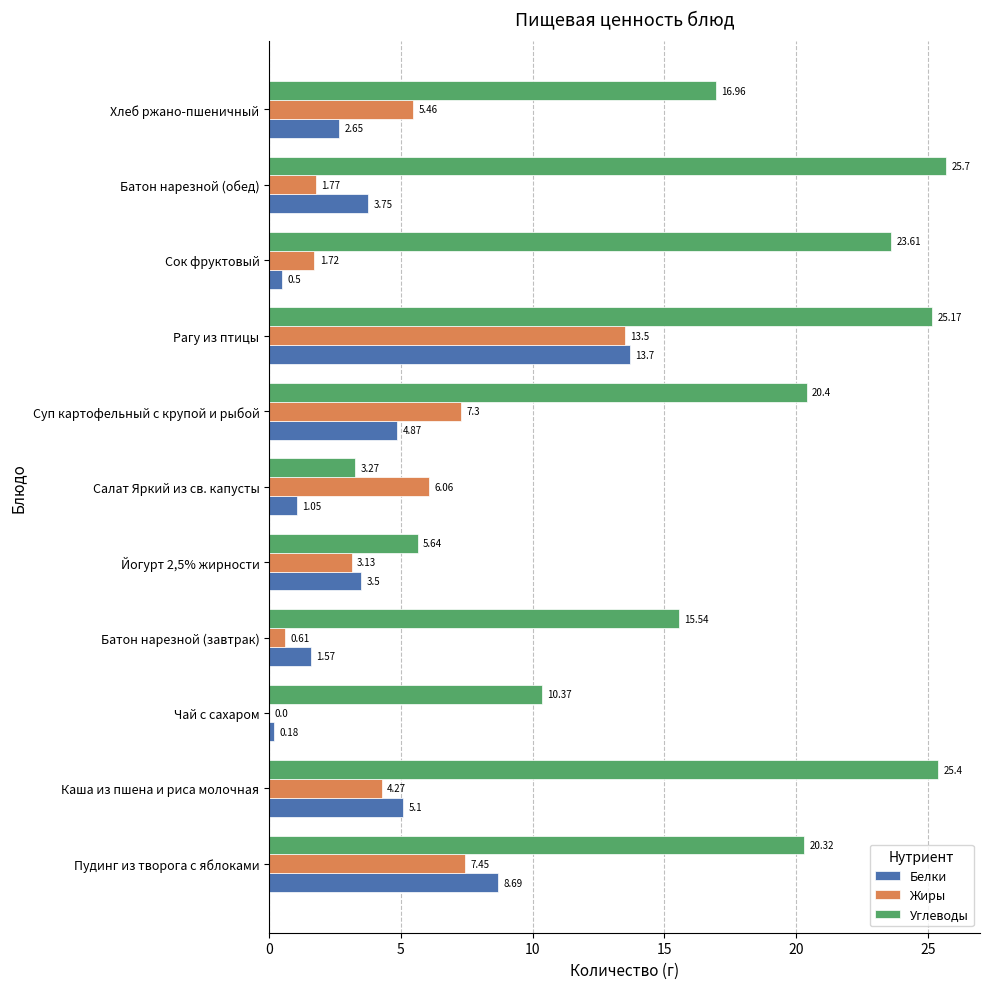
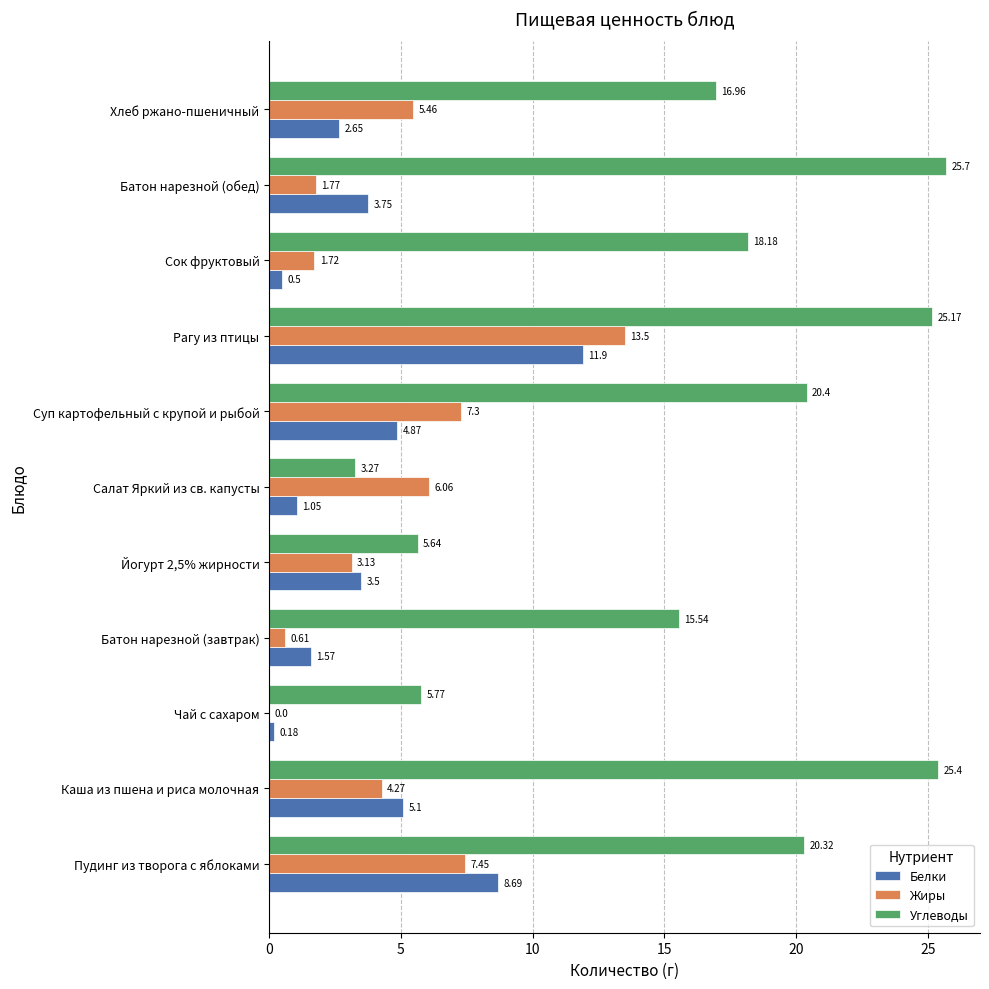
Углеводы, Сок фруктовый: 23.61 -> 18.18
Белки, Рагу из птицы: 13.7 -> 11.9
Углеводы, Чай с сахаром: 10.37 -> 5.77
